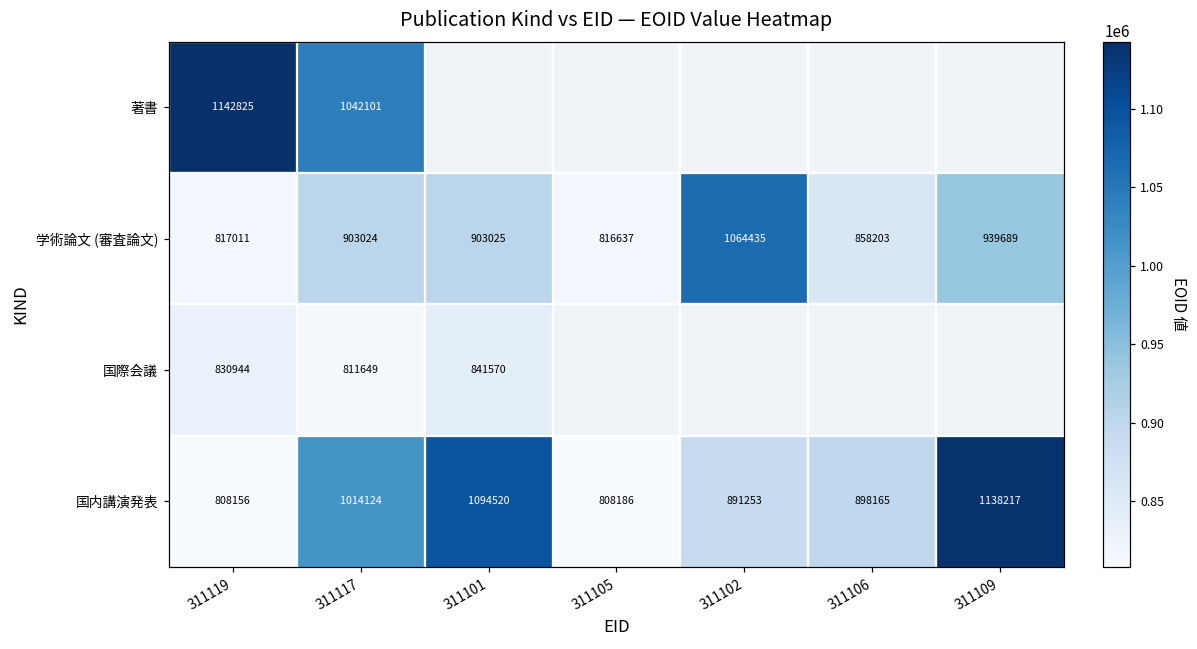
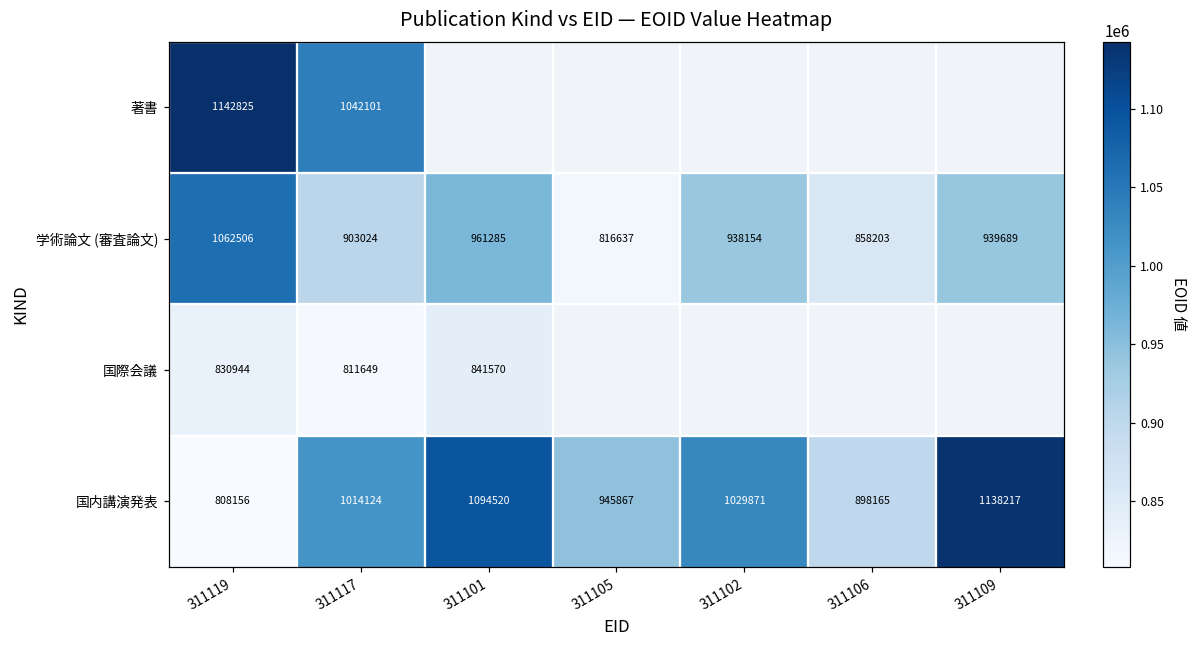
学術論文 (審査論文), 311119: 817011 -> 1062506
学術論文 (審査論文), 311101: 903025 -> 961285
学術論文 (審査論文), 311102: 1064435 -> 938154
国内講演発表, 311105: 808186 -> 945867
国内講演発表, 311102: 891253 -> 1029871
